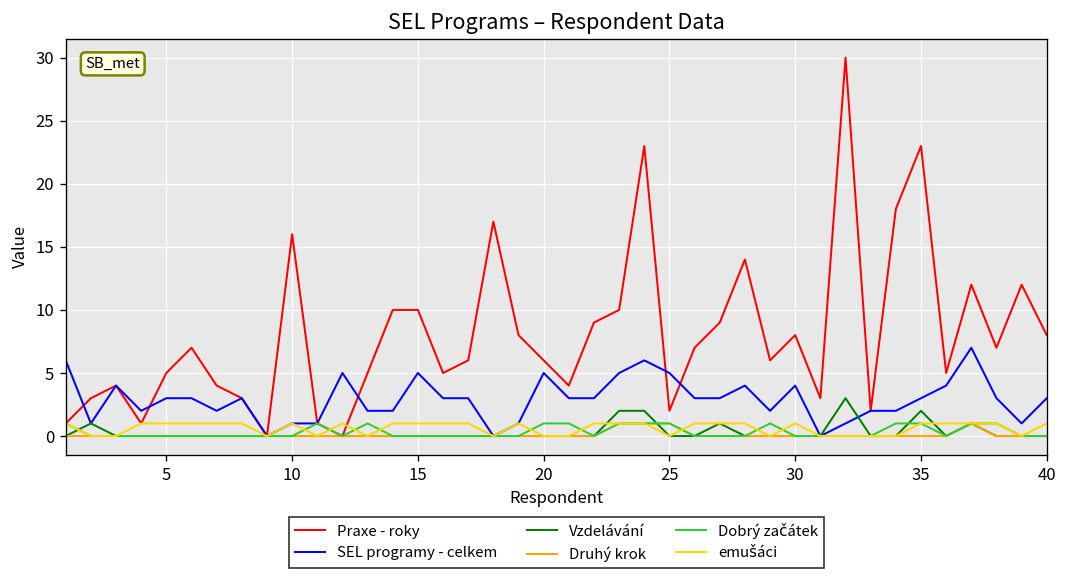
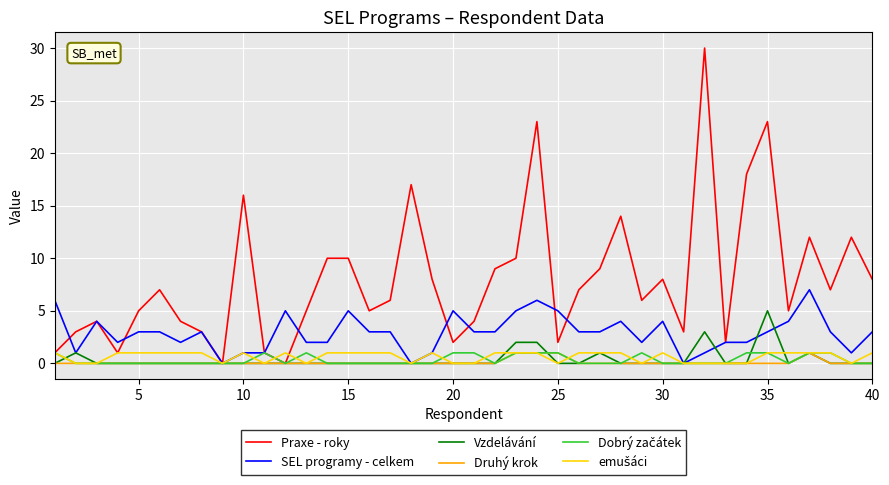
Praxe - roky, 20: 6 -> 2
Vzdelávání, 35: 2 -> 5
